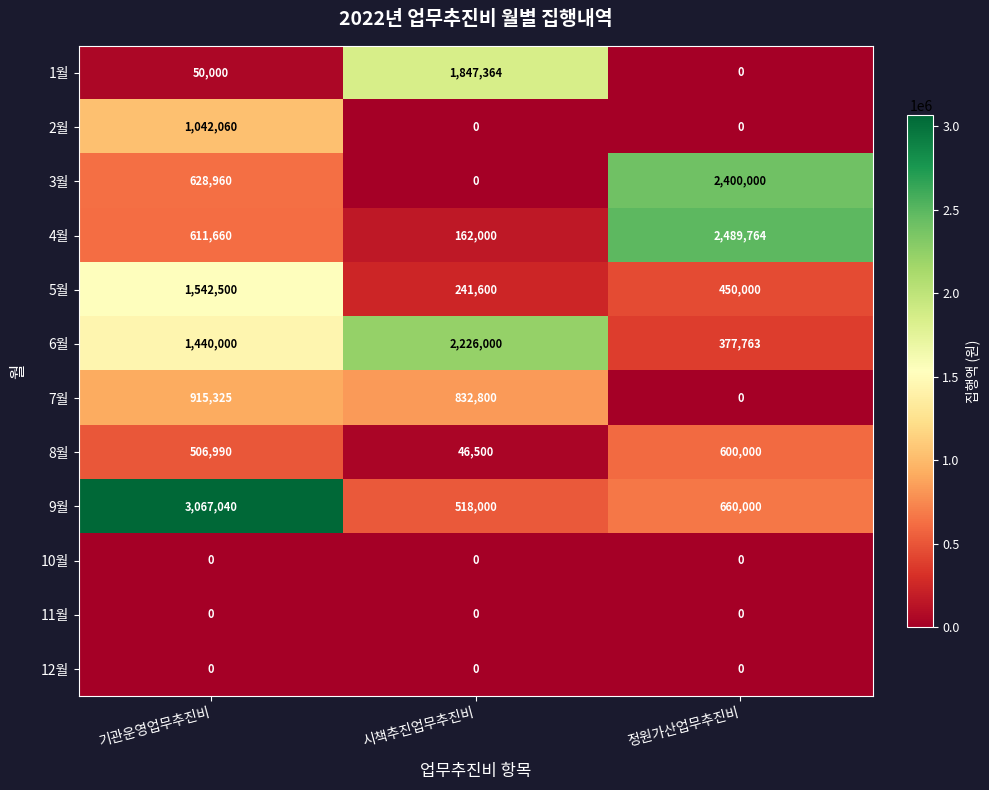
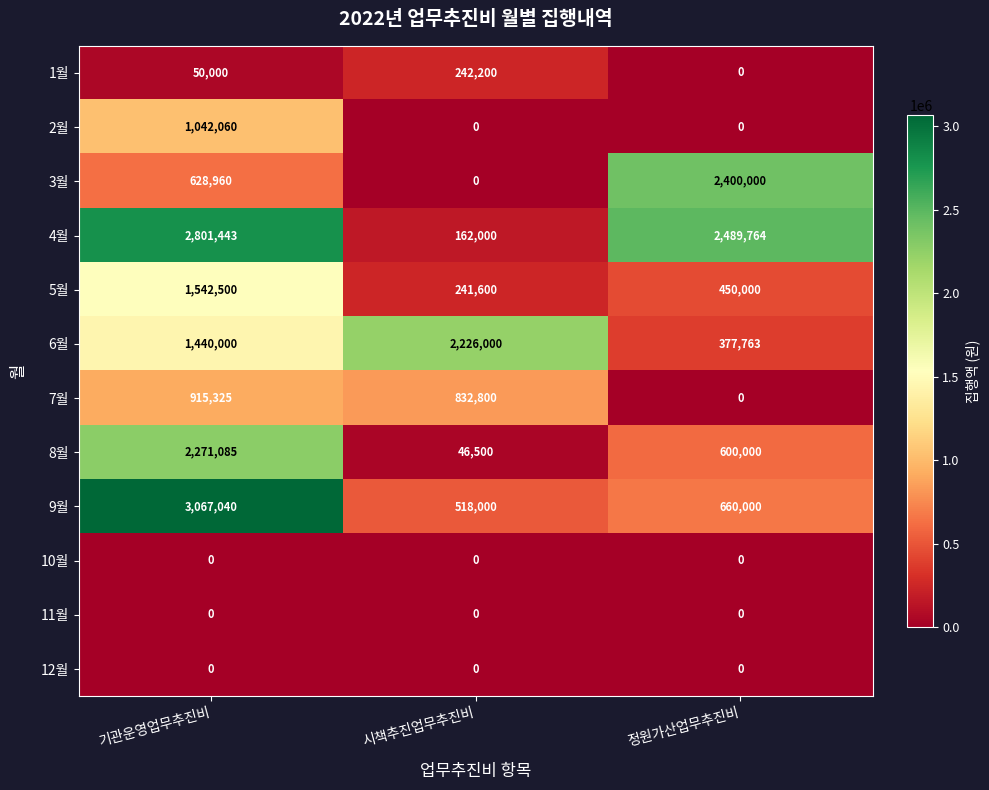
1월, 시책추진업무추진비: 1,847,364 -> 242,200
4월, 기관운영업무추진비: 611,660 -> 2,801,443
8월, 기관운영업무추진비: 506,990 -> 2,271,085
